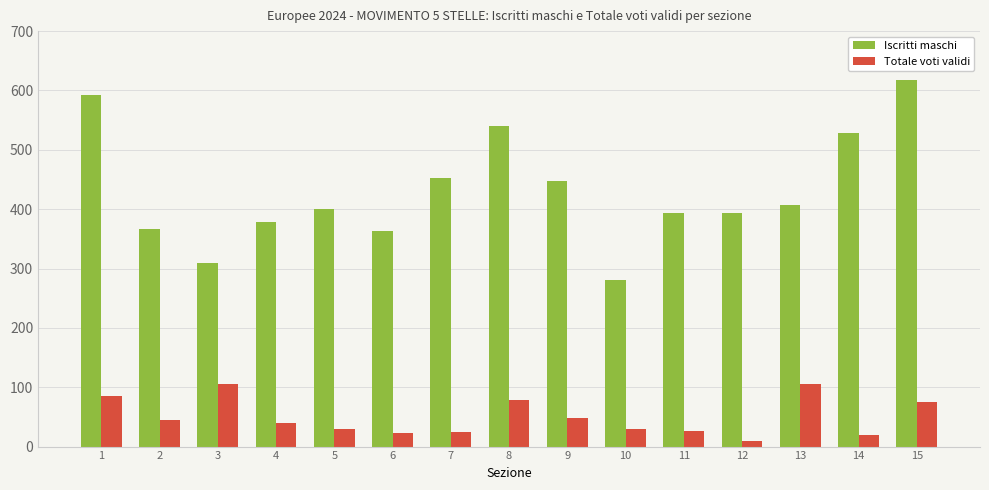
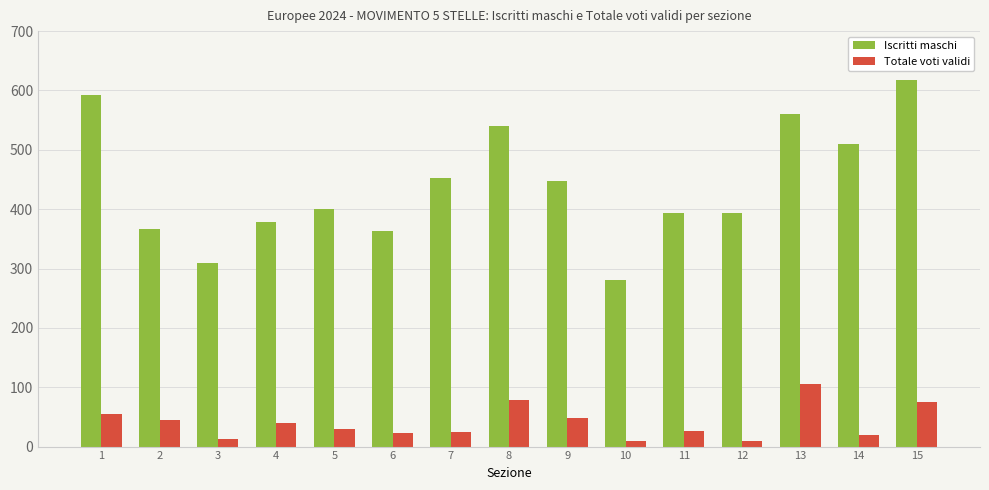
Totale voti validi, 1: 90 -> 60
Totale voti validi, 3: 110 -> 10
Totale voti validi, 10: 30 -> 10
Iscritti maschi, 13: 410 -> 560
Iscritti maschi, 14: 530 -> 510
